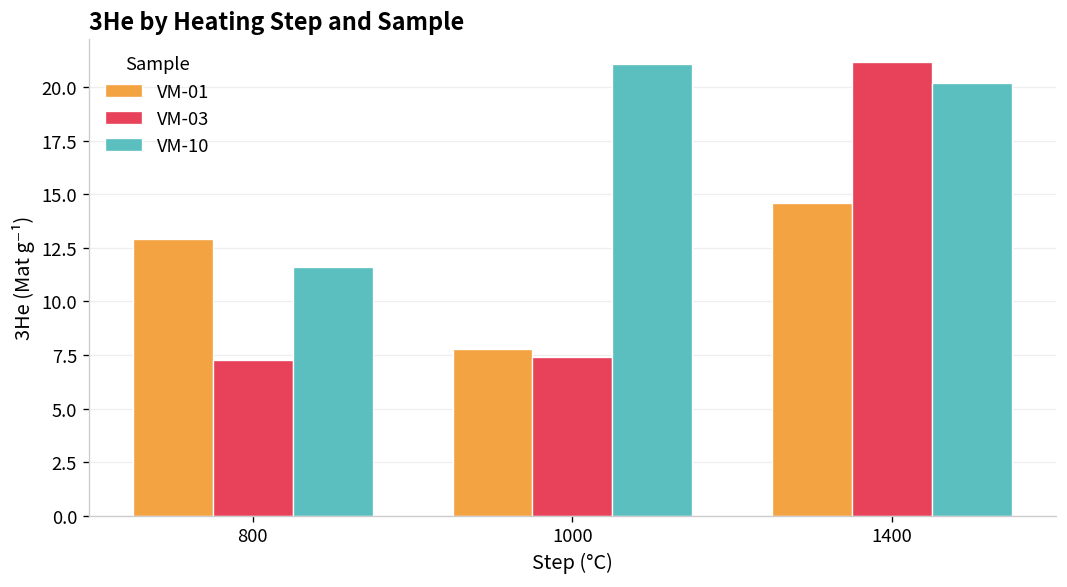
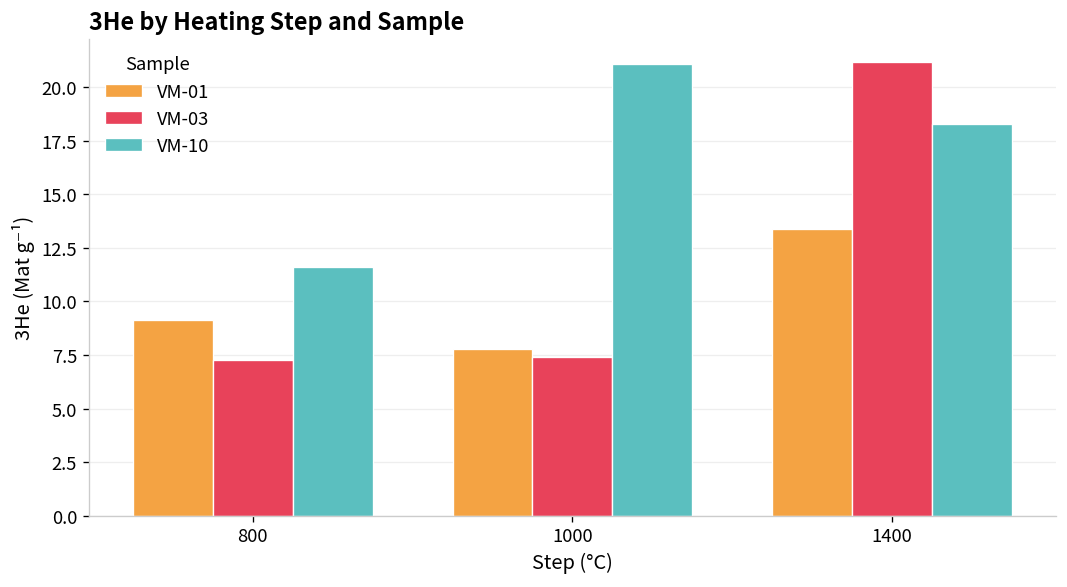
VM-01, 800: 12.9 -> 9.1
VM-01, 1400: 14.6 -> 13.4
VM-10, 1400: 20.2 -> 18.3
